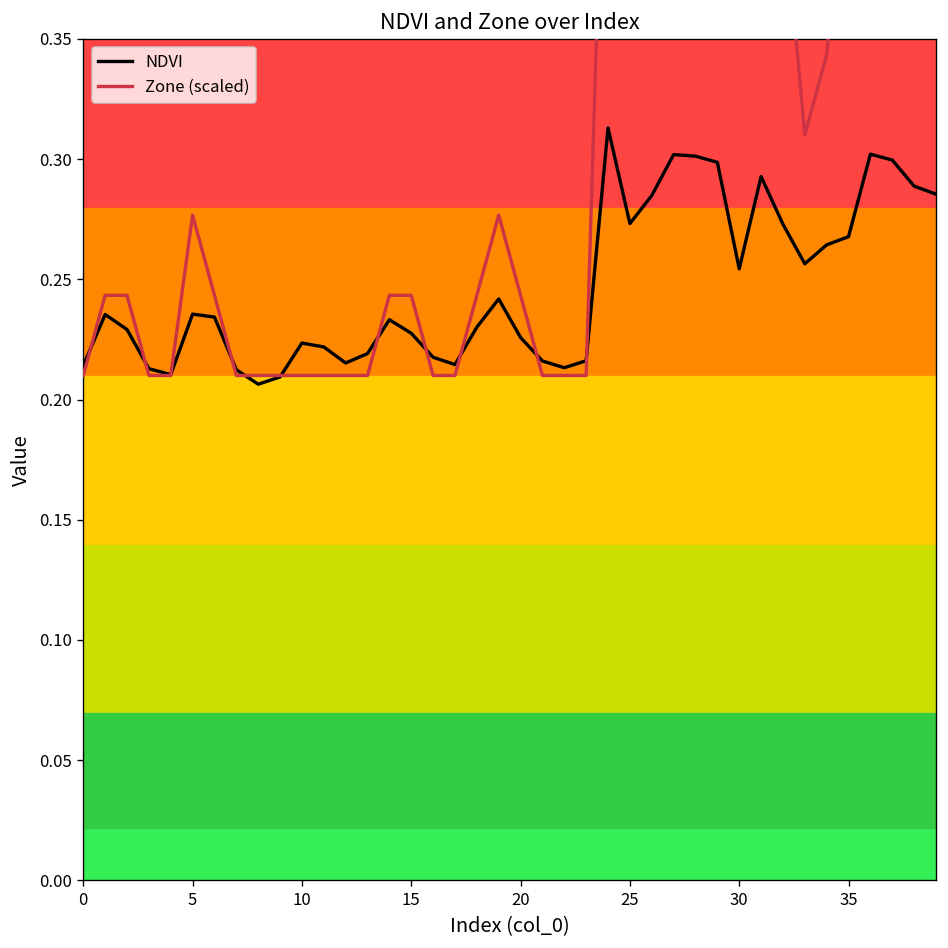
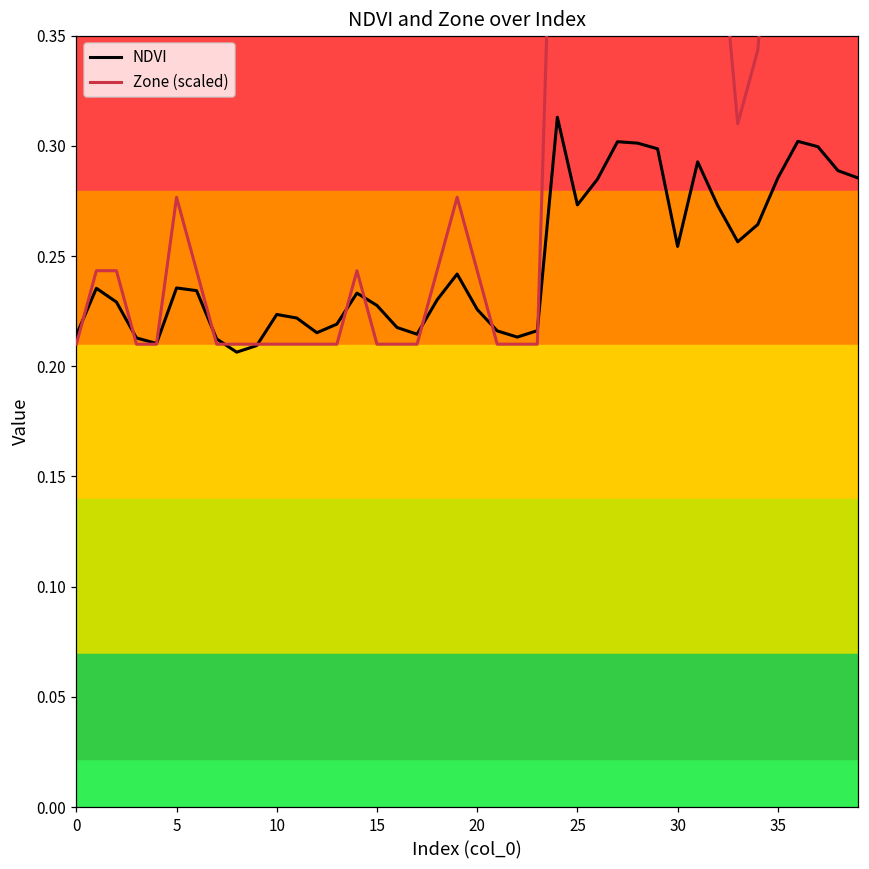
Zone (scaled), 15: 0.243 -> 0.210
NDVI, 35: 0.268 -> 0.285
